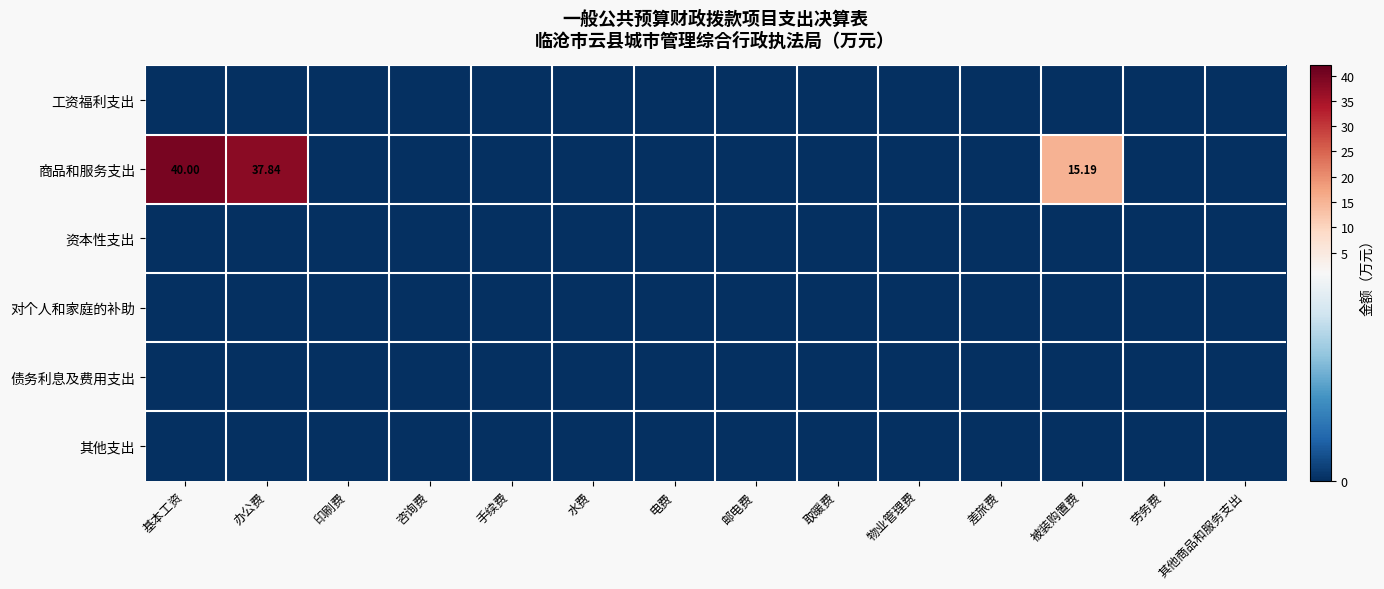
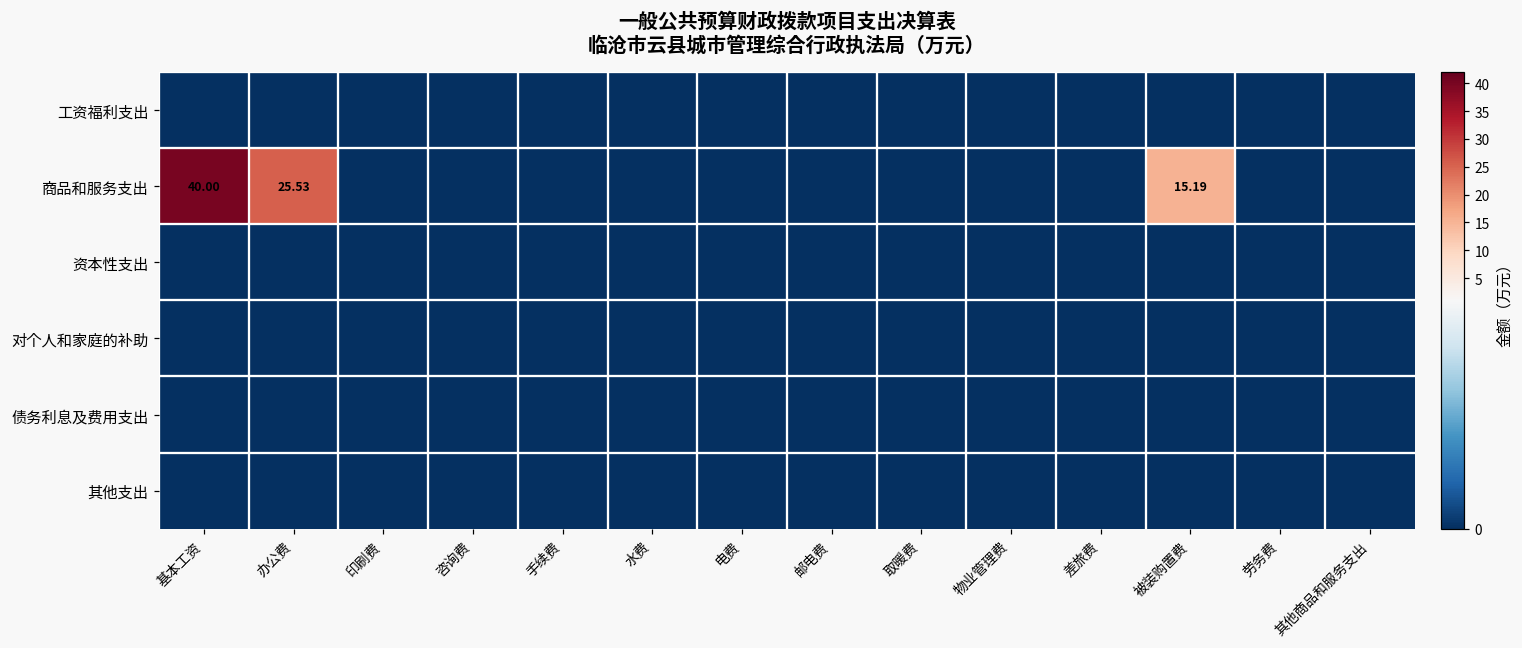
商品和服务支出, 办公费: 37.84 -> 25.53
